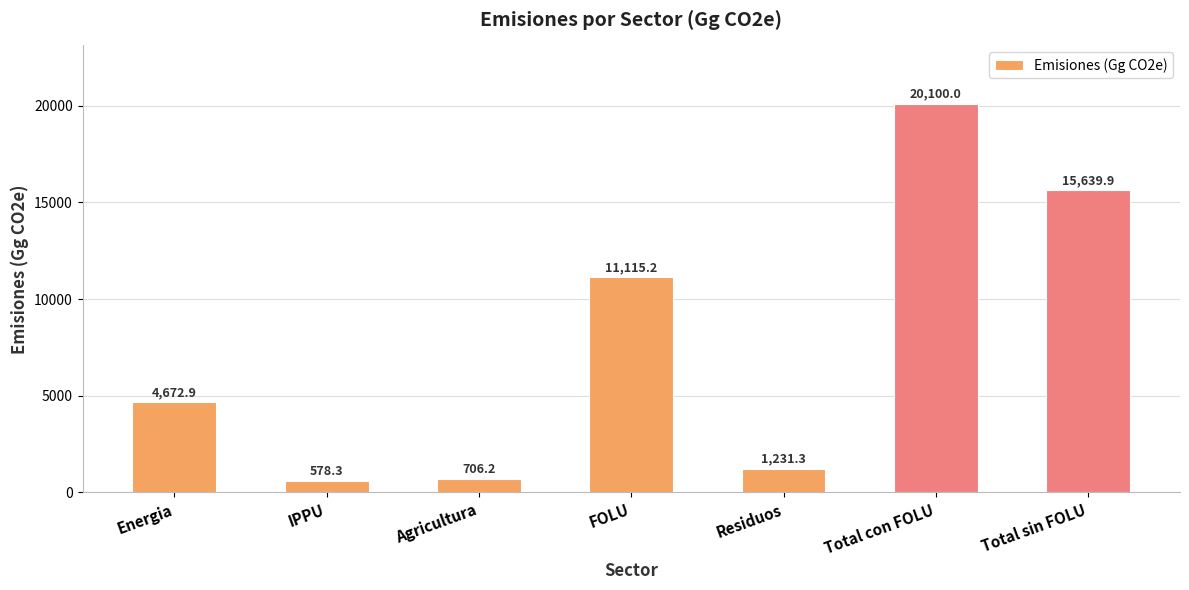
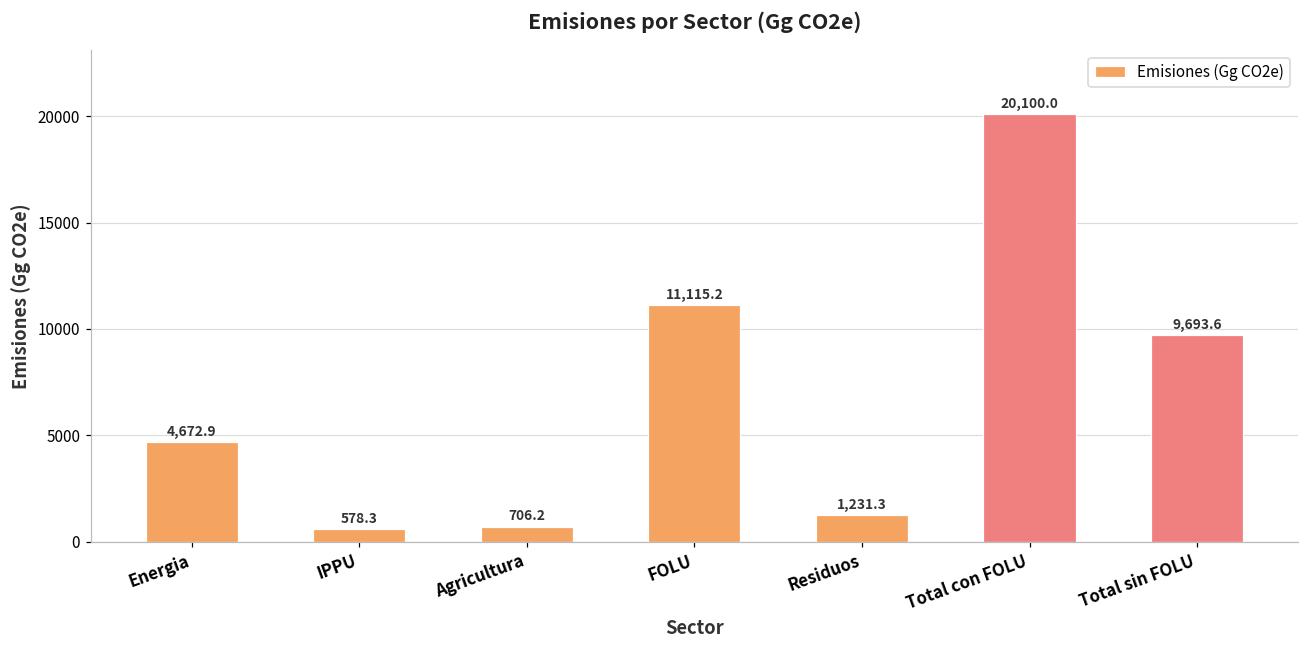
Total sin FOLU: 15,639.9 -> 9,693.6
